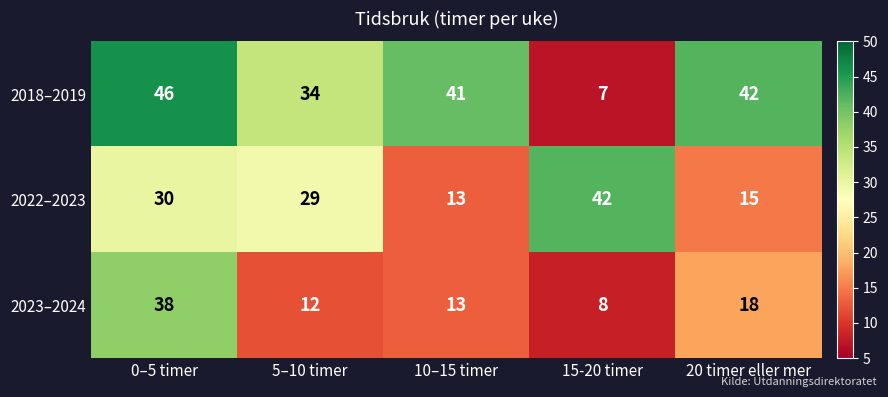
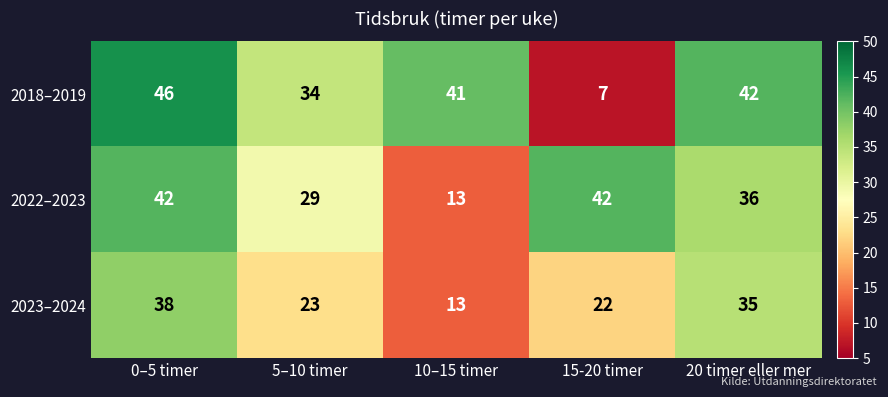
2022–2023, 0–5 timer: 30 -> 42
2022–2023, 20 timer eller mer: 15 -> 36
2023–2024, 5–10 timer: 12 -> 23
2023–2024, 15-20 timer: 8 -> 22
2023–2024, 20 timer eller mer: 18 -> 35
